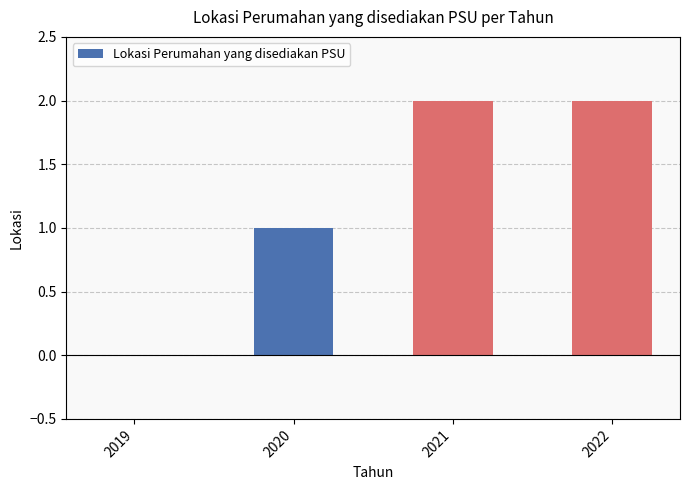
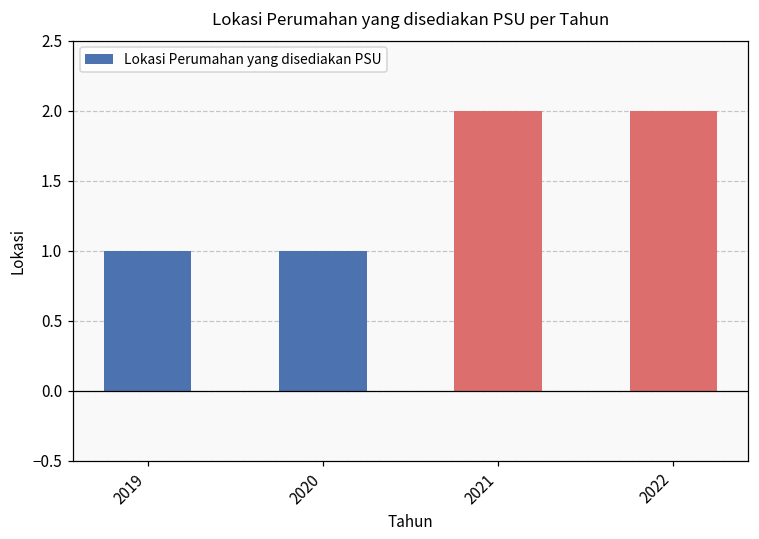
2019: 0 -> 1
